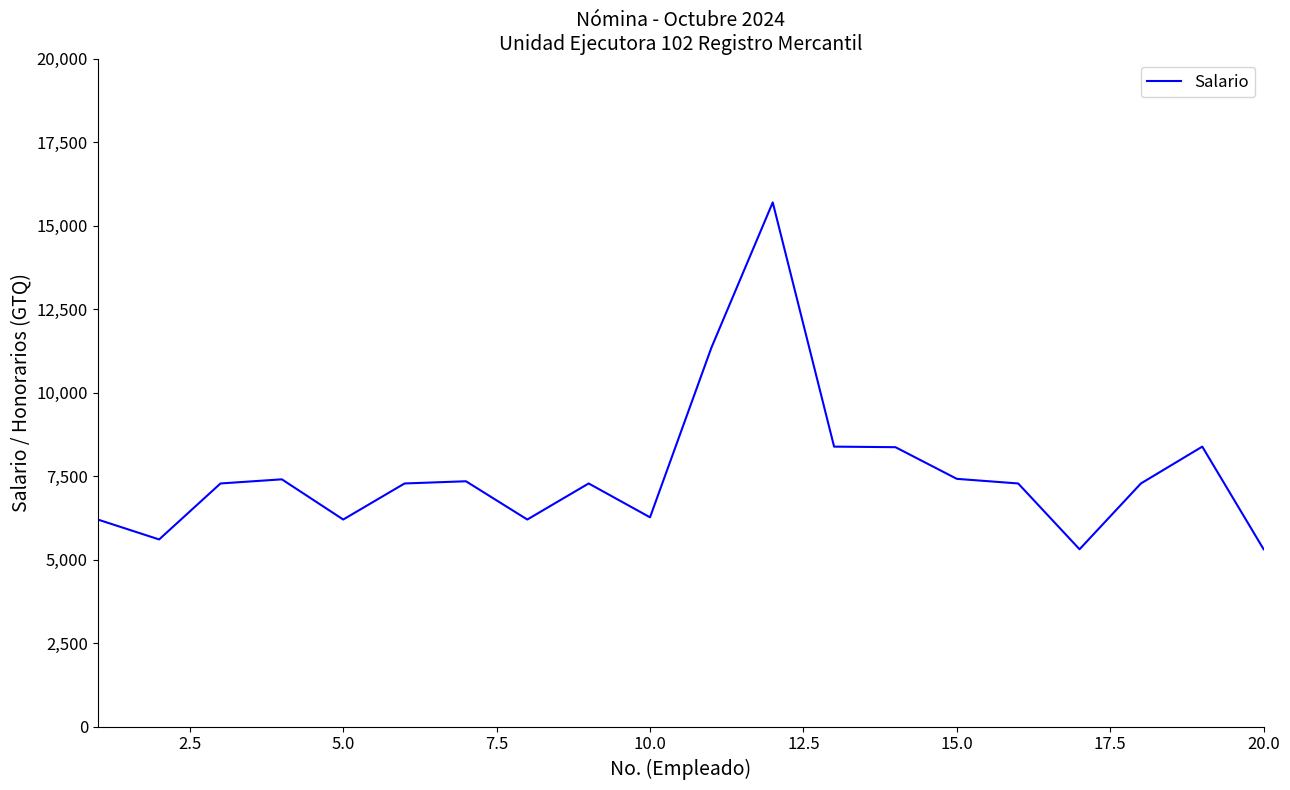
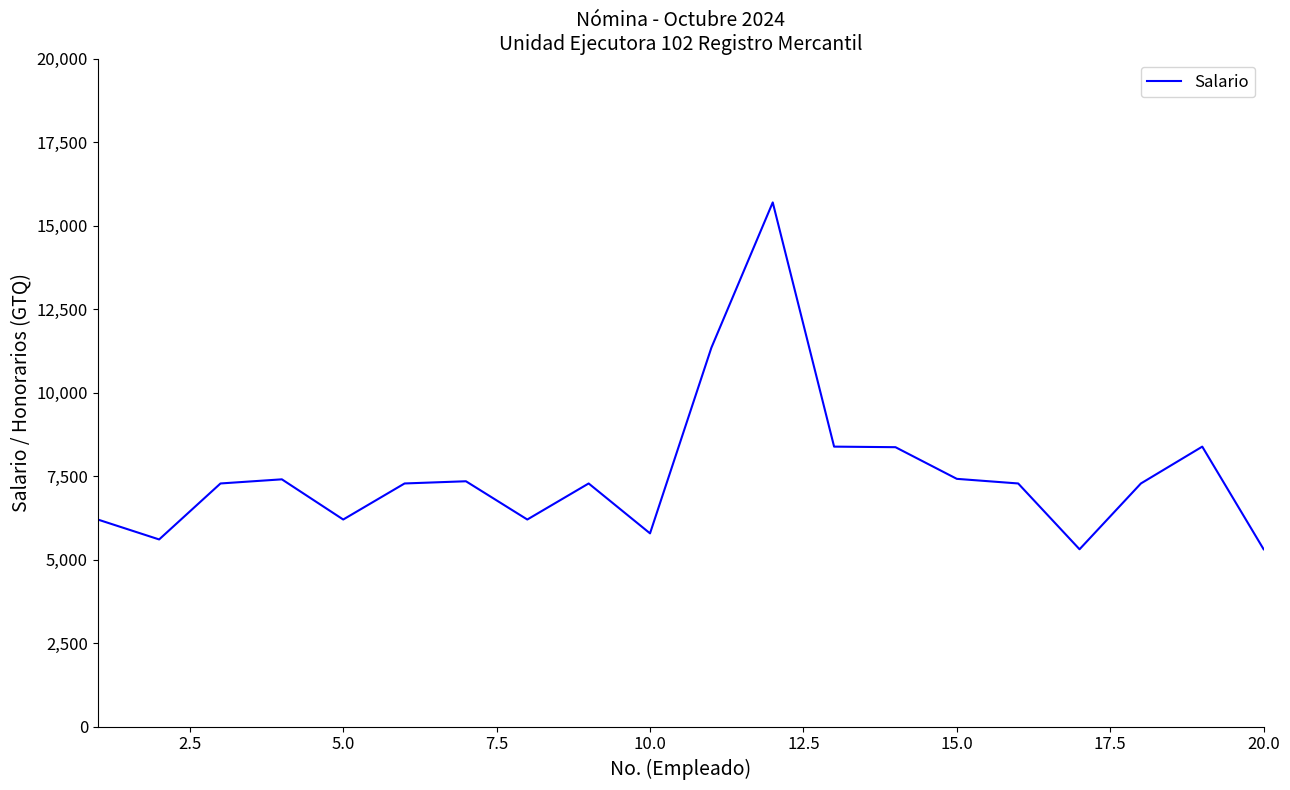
10.0: 6,300 -> 5,800
